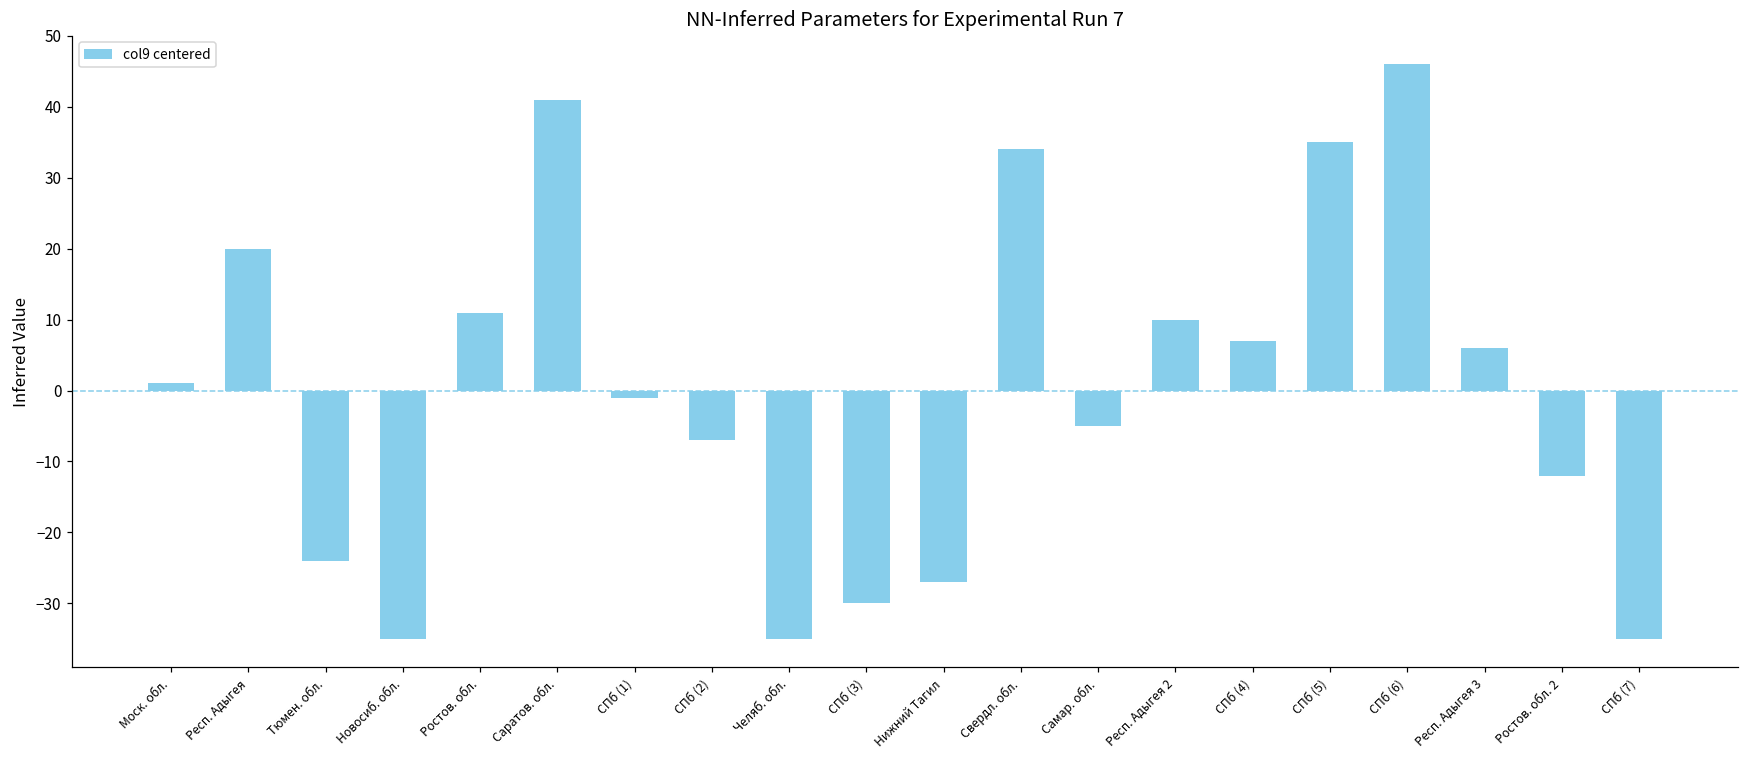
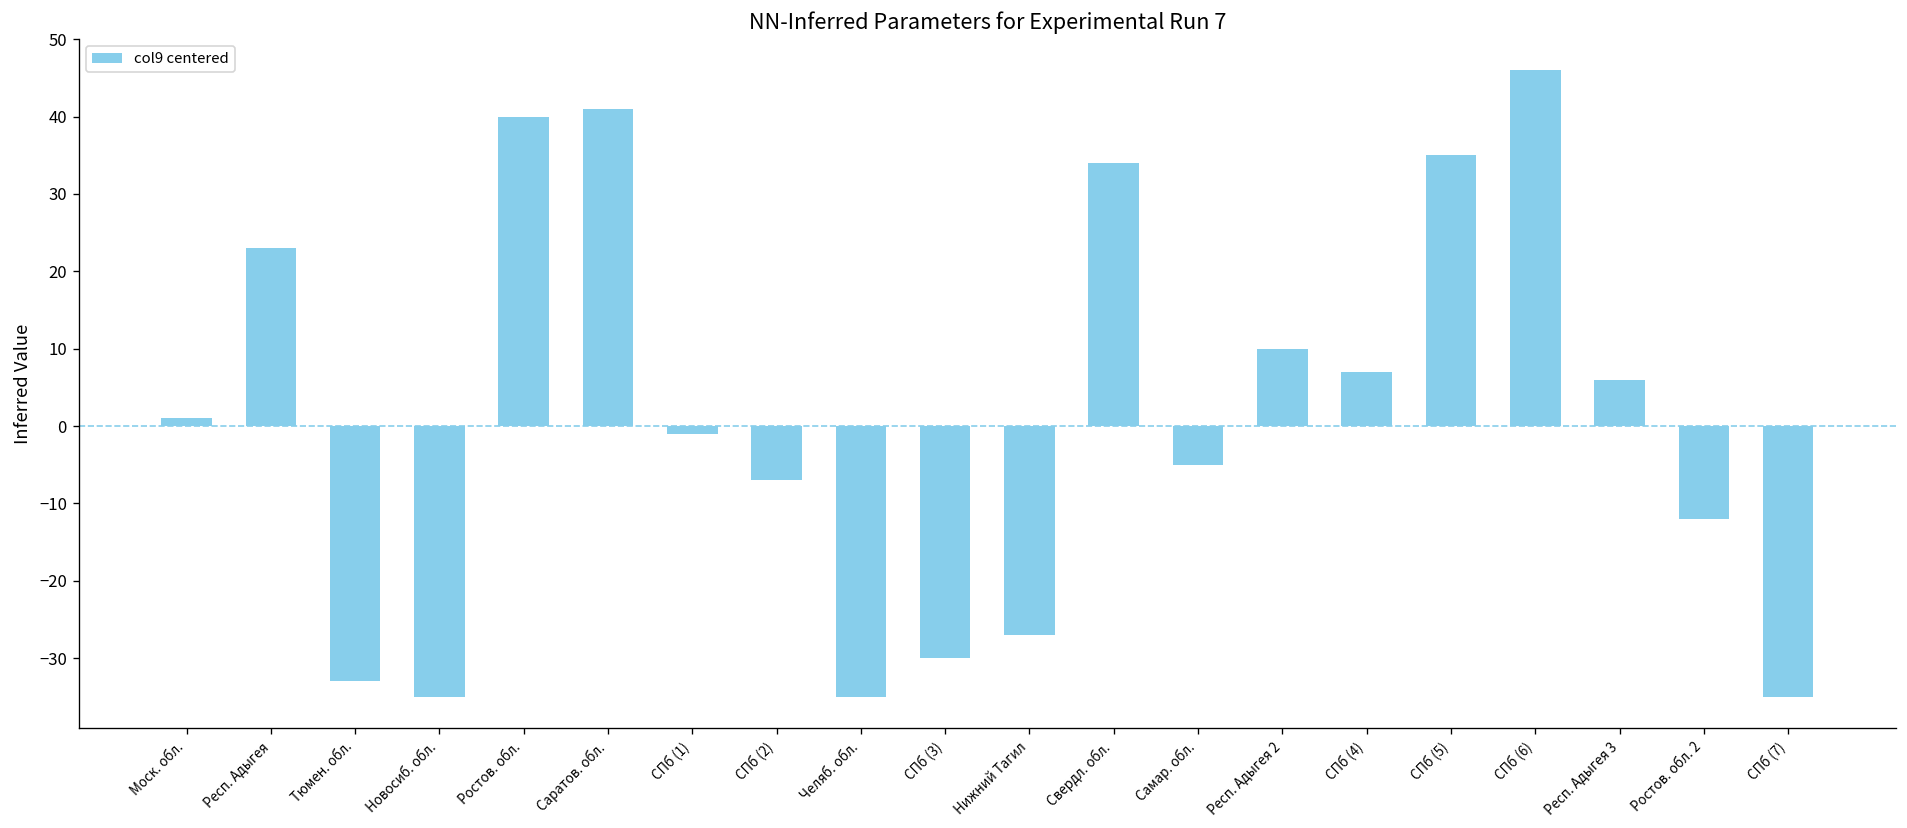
Респ. Адыгея: 20 -> 23
Тюмен. обл.: -24 -> -33
Ростов. обл.: 11 -> 40
